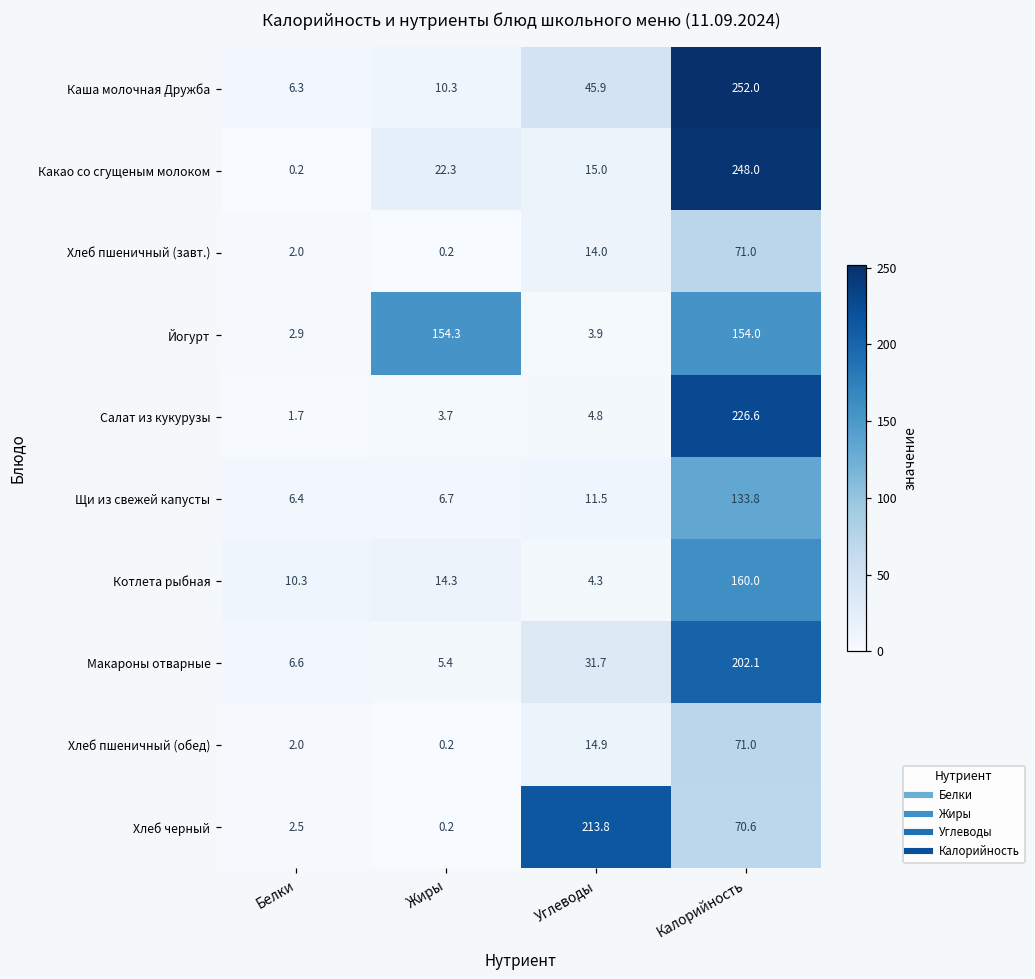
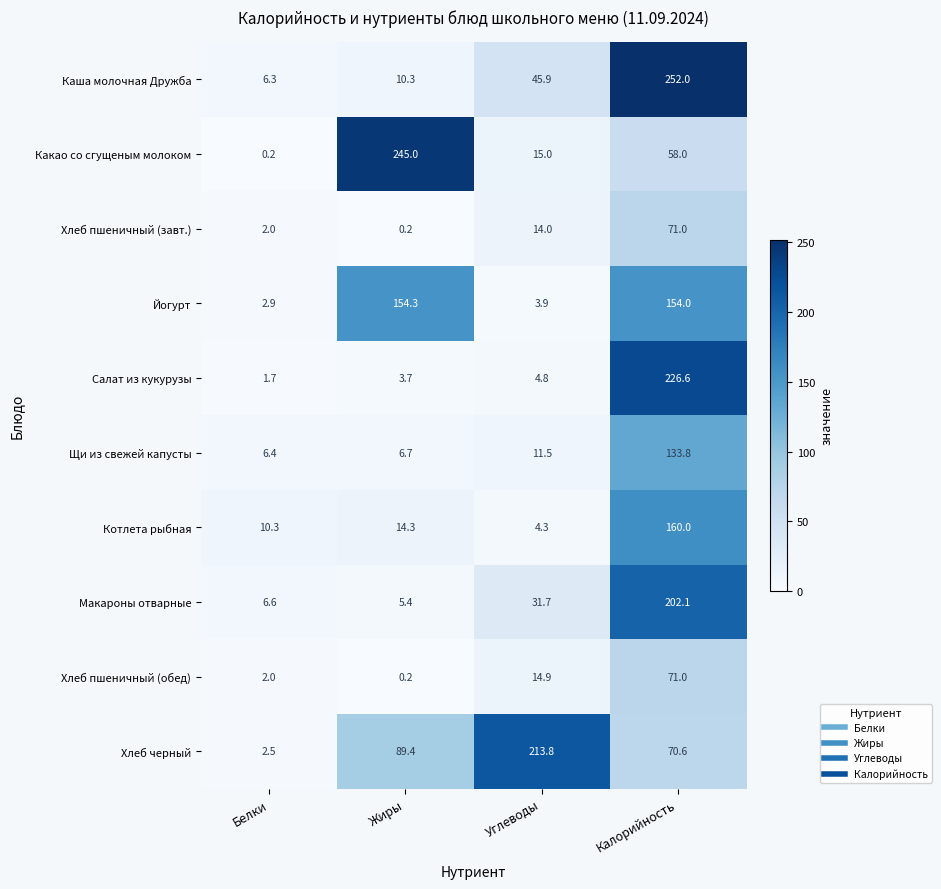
Какао со сгущеным молоком, Жиры: 22.3 -> 245.0
Какао со сгущеным молоком, Калорийность: 248.0 -> 58.0
Хлеб черный, Жиры: 0.2 -> 89.4
